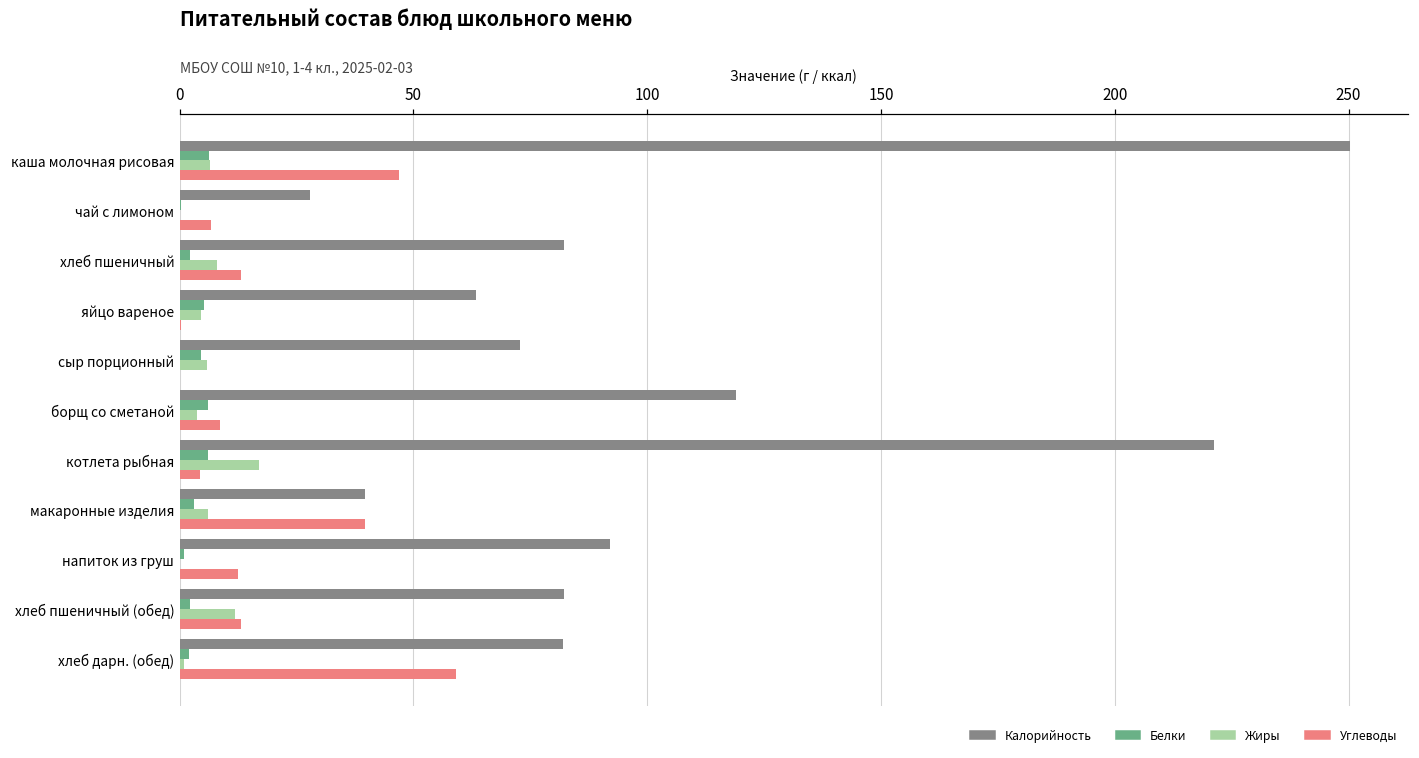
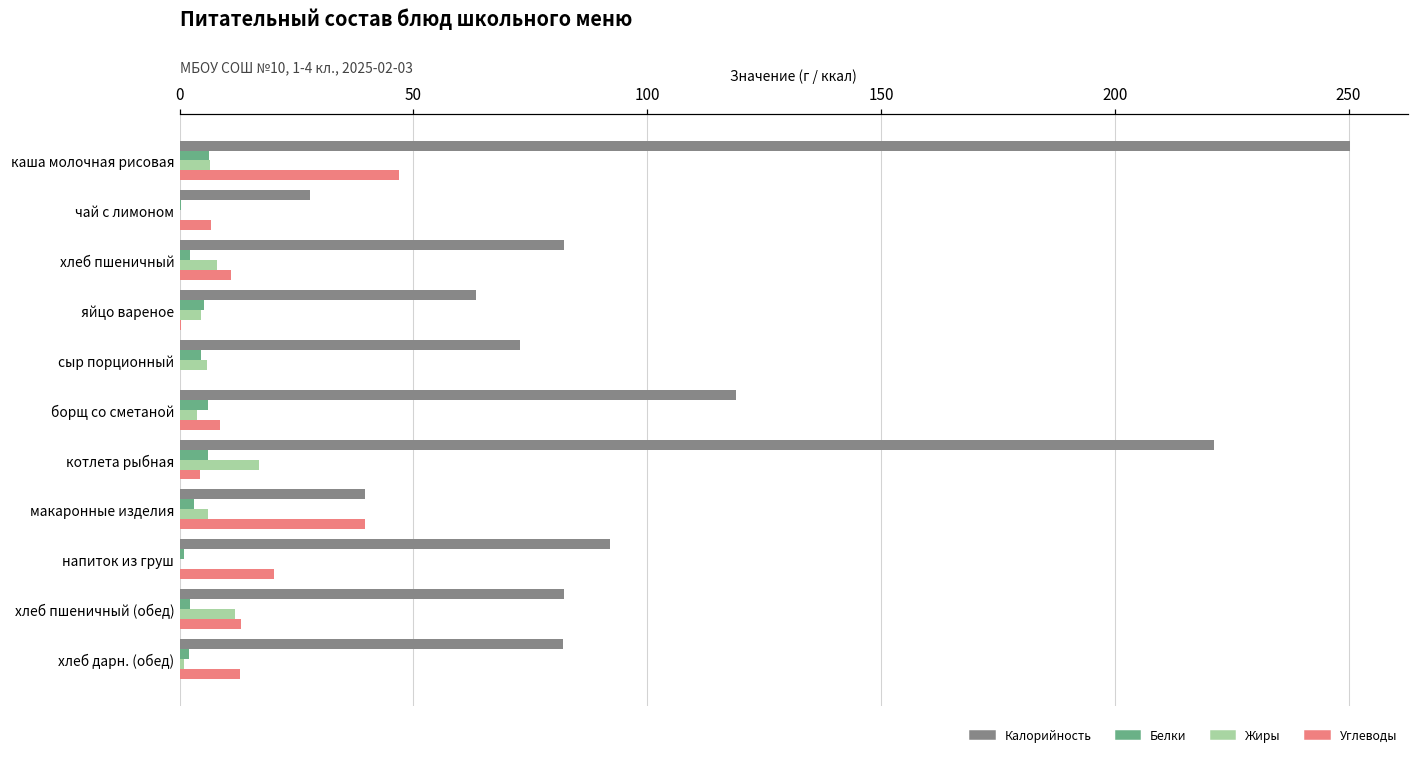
Углеводы, хлеб пшеничный: 13 -> 11
Углеводы, напиток из груш: 13 -> 20
Углеводы, хлеб дарн. (обед): 59 -> 13
